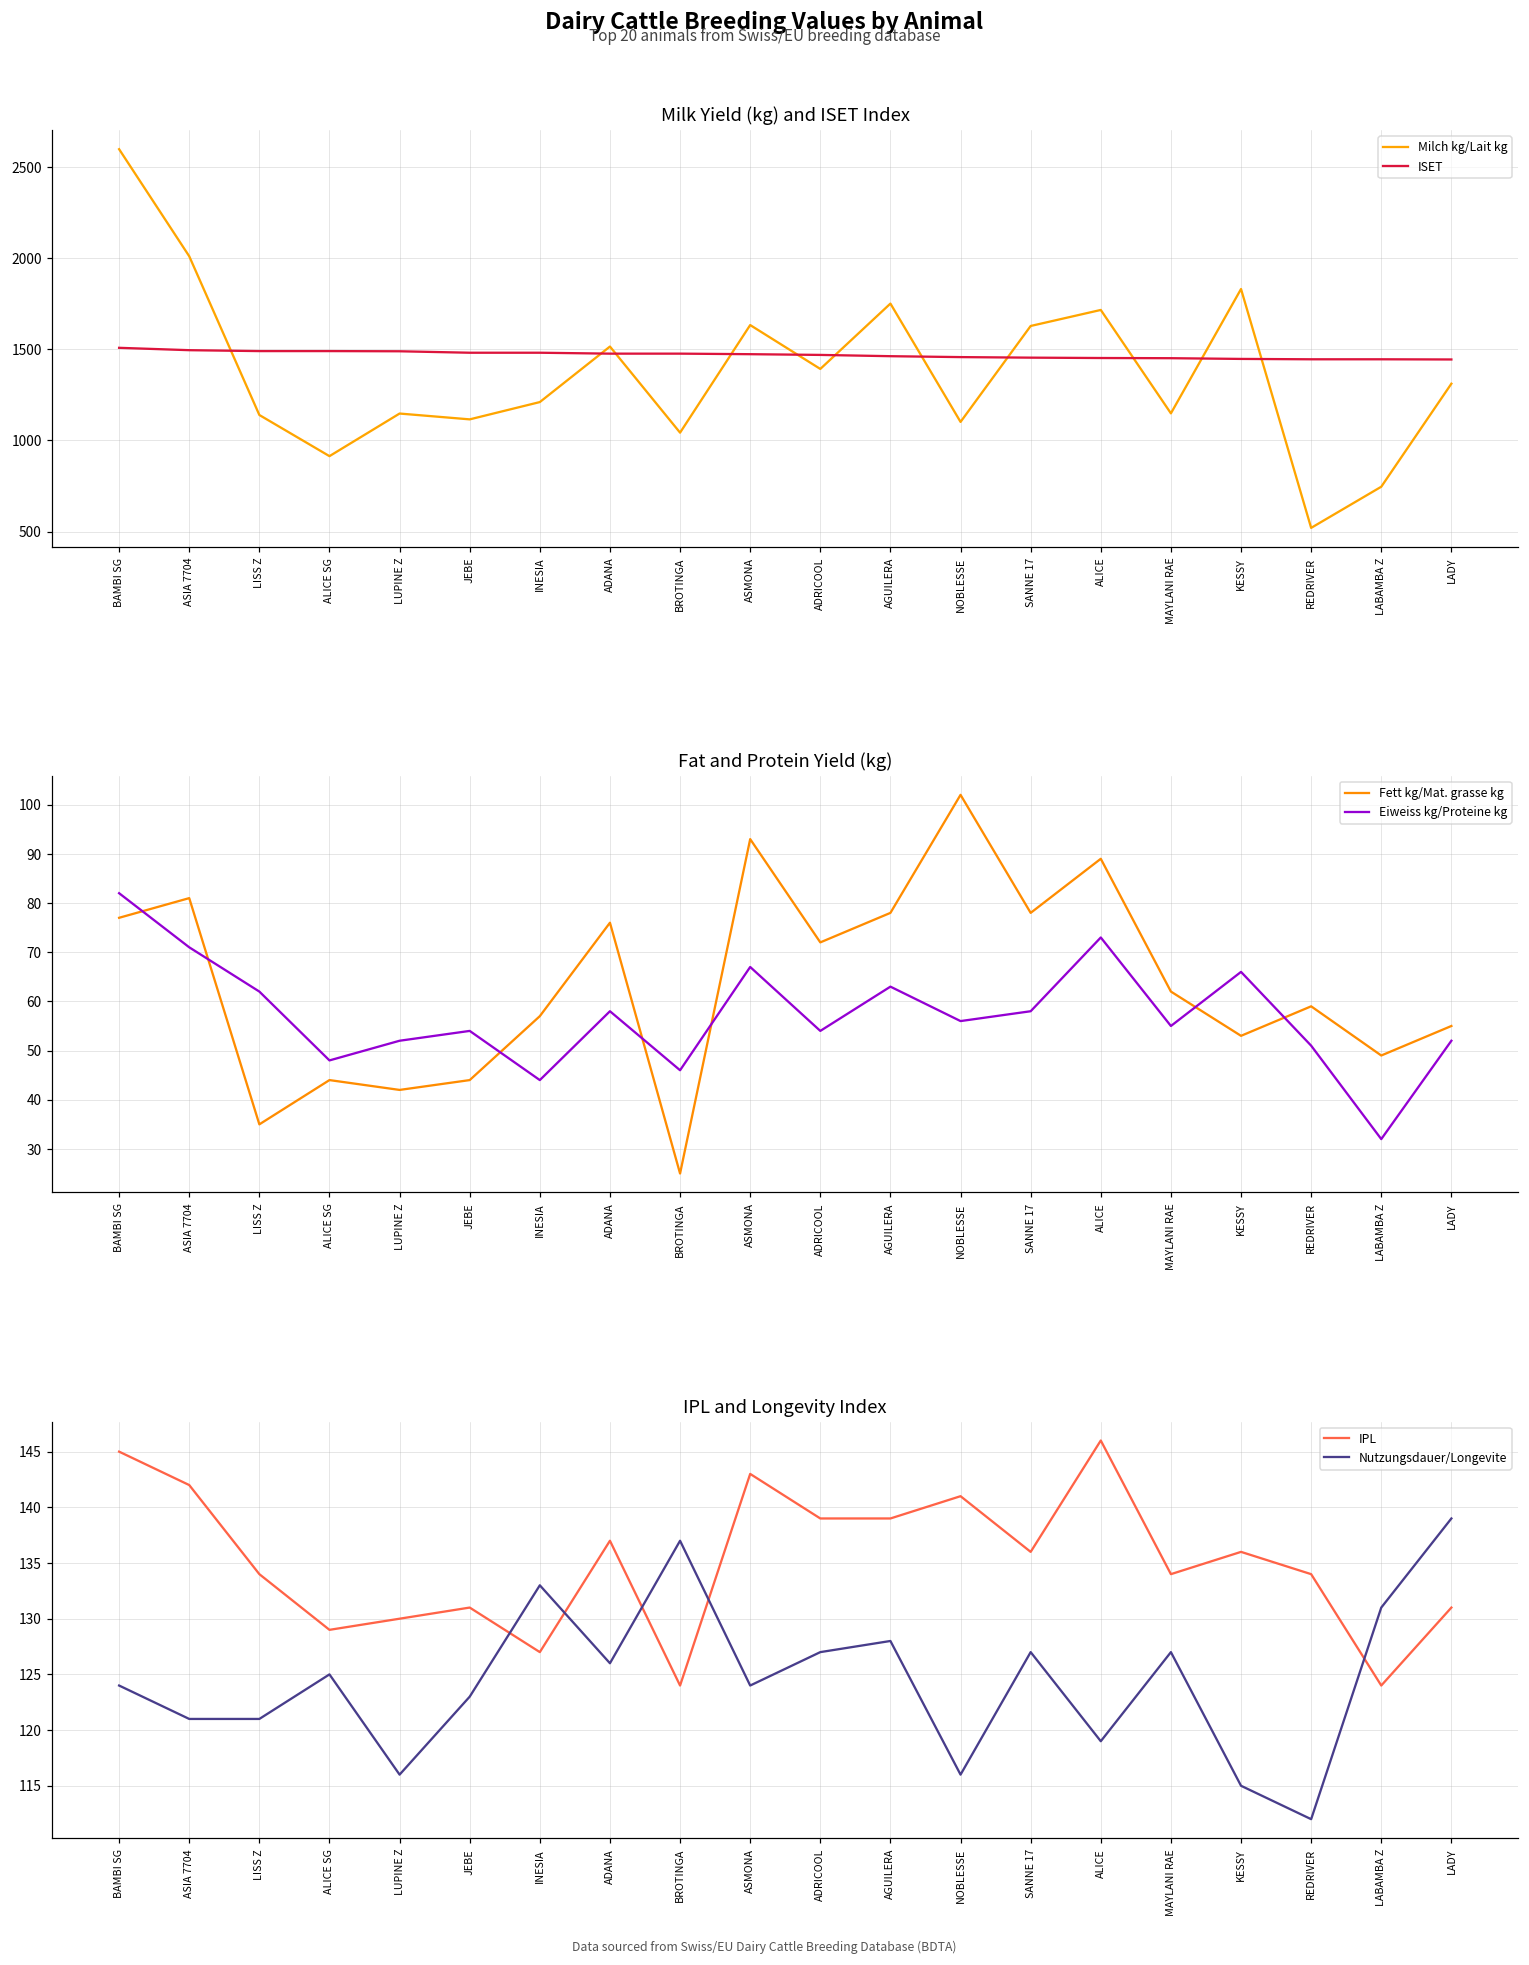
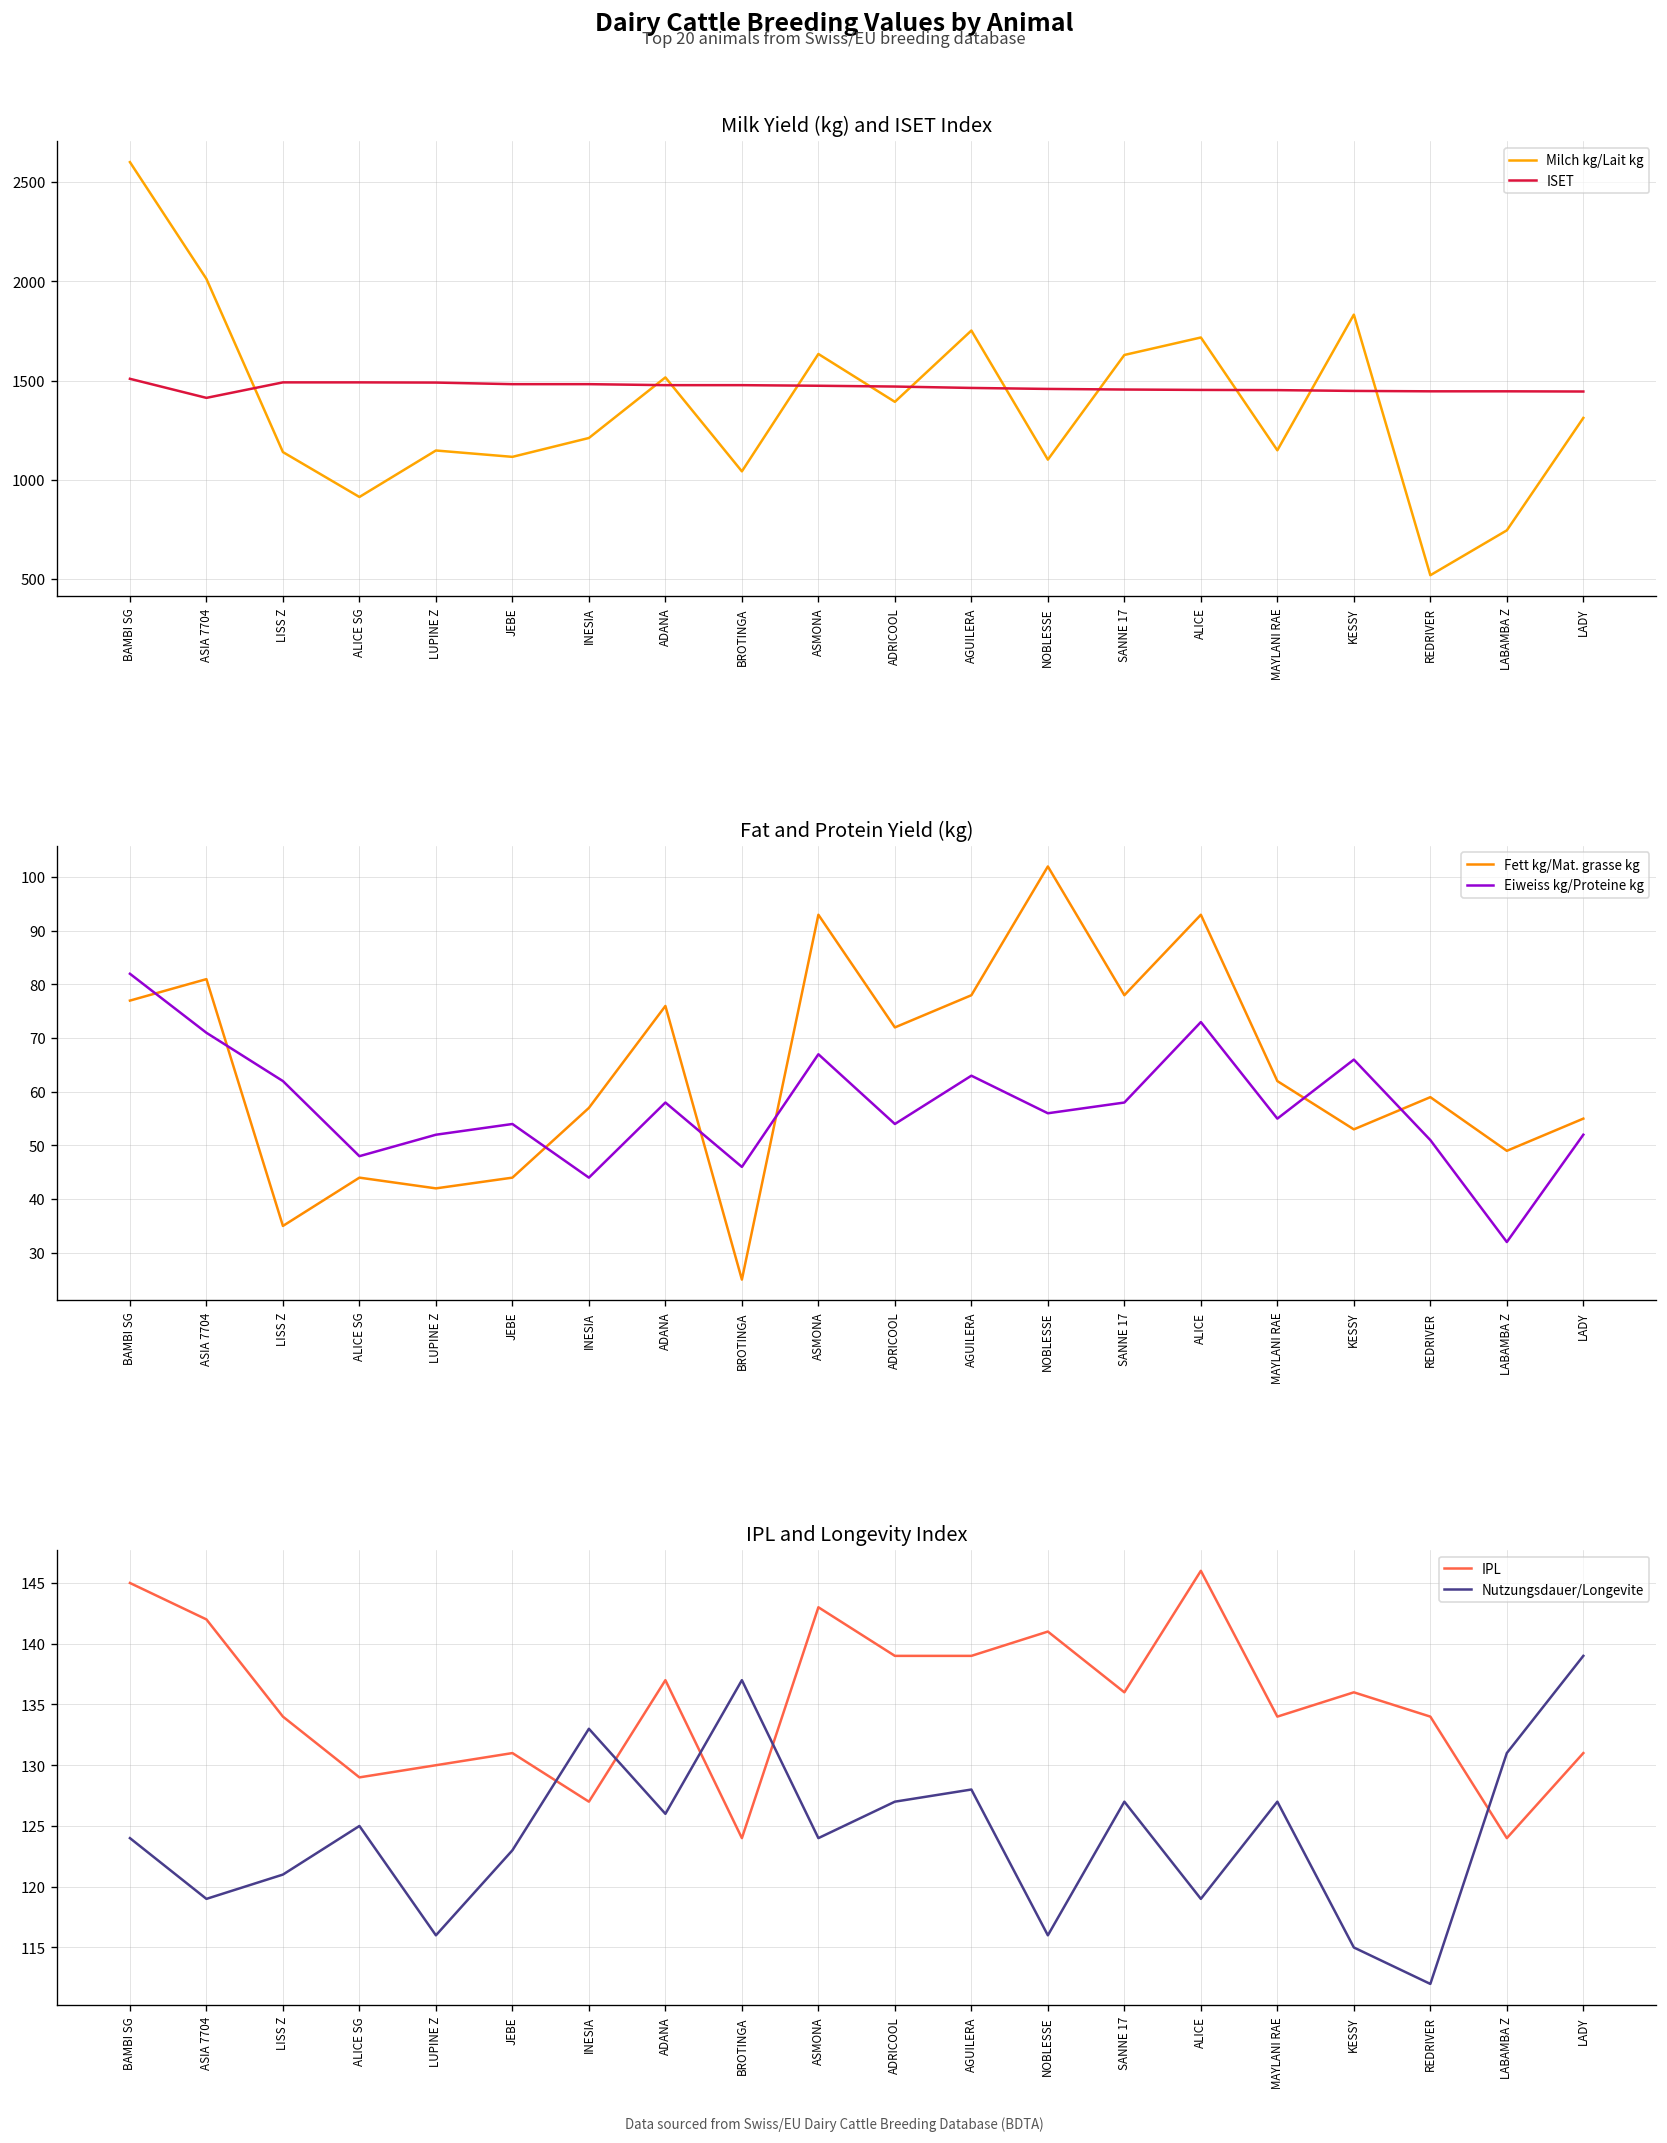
Milk Yield (kg) and ISET Index, ISET, ASIA 7704: 1500 -> 1410
Fat and Protein Yield (kg), Fett kg/Mat. grasse kg, ALICE: 89 -> 93
IPL and Longevity Index, Nutzungsdauer/Longevite, ASIA 7704: 121 -> 119
